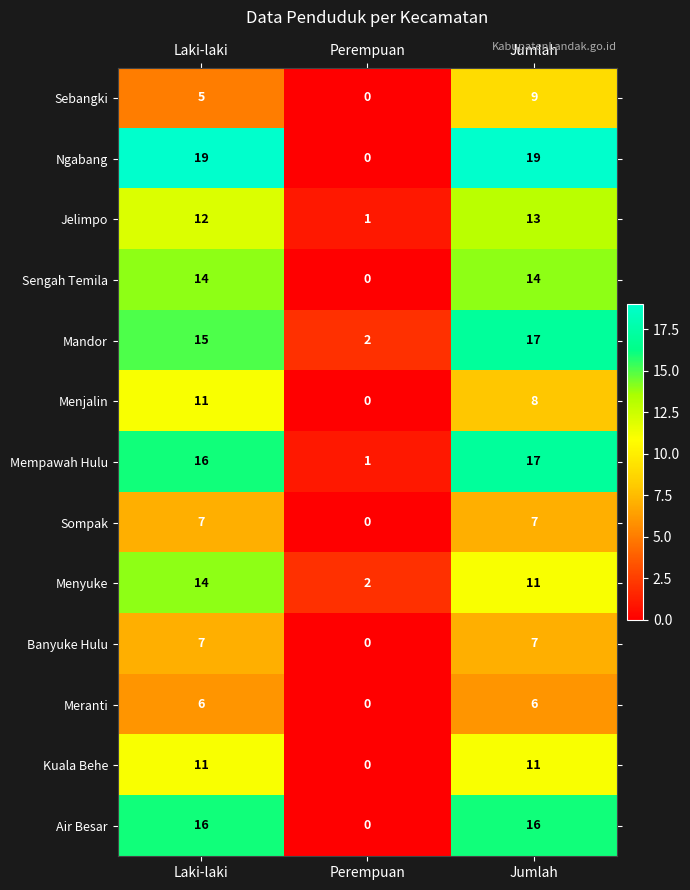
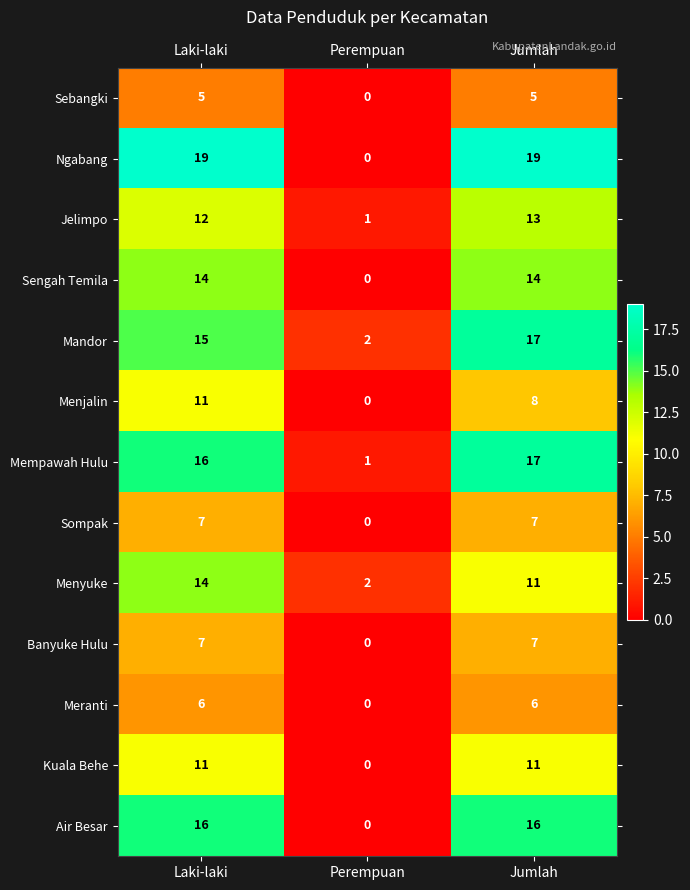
Sebangki, Jumlah: 9 -> 5
